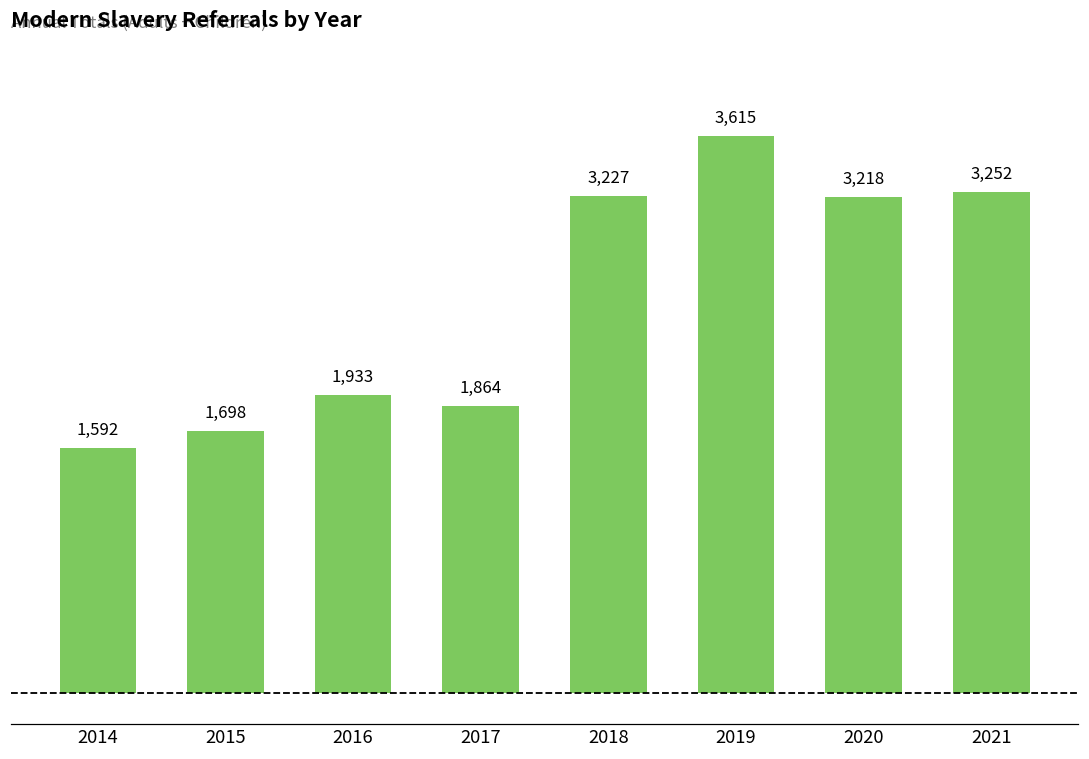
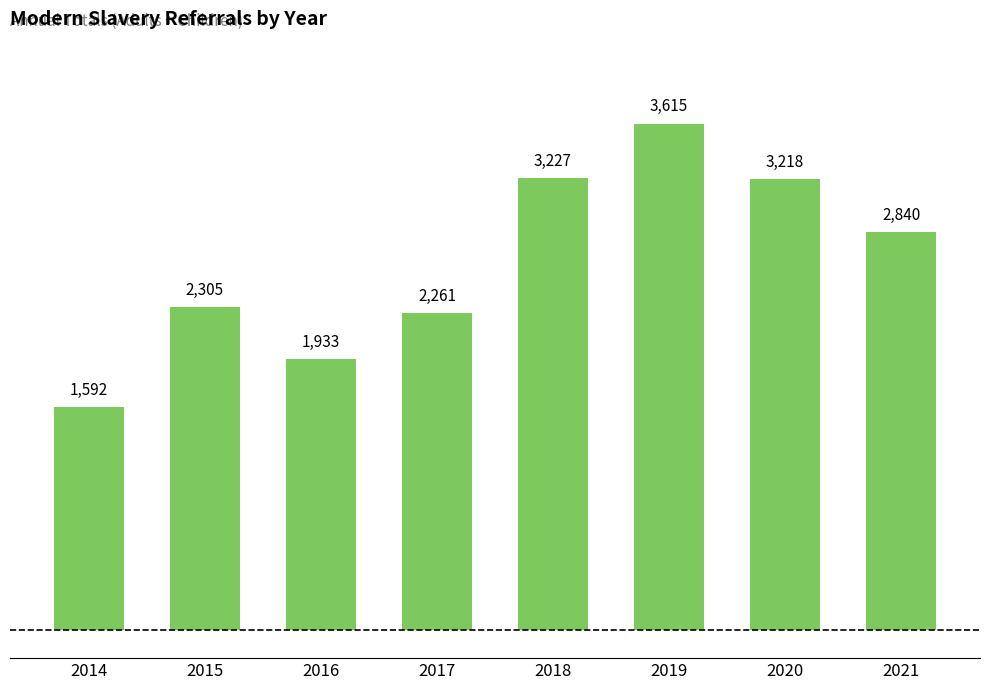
2015: 1,698 -> 2,305
2017: 1,864 -> 2,261
2021: 3,252 -> 2,840
